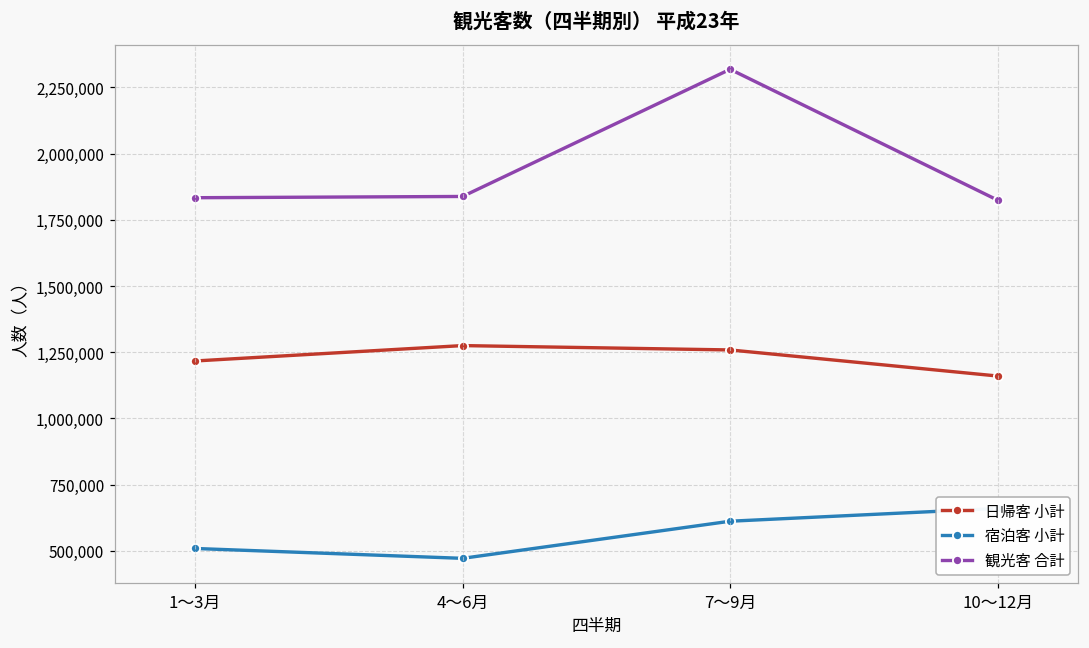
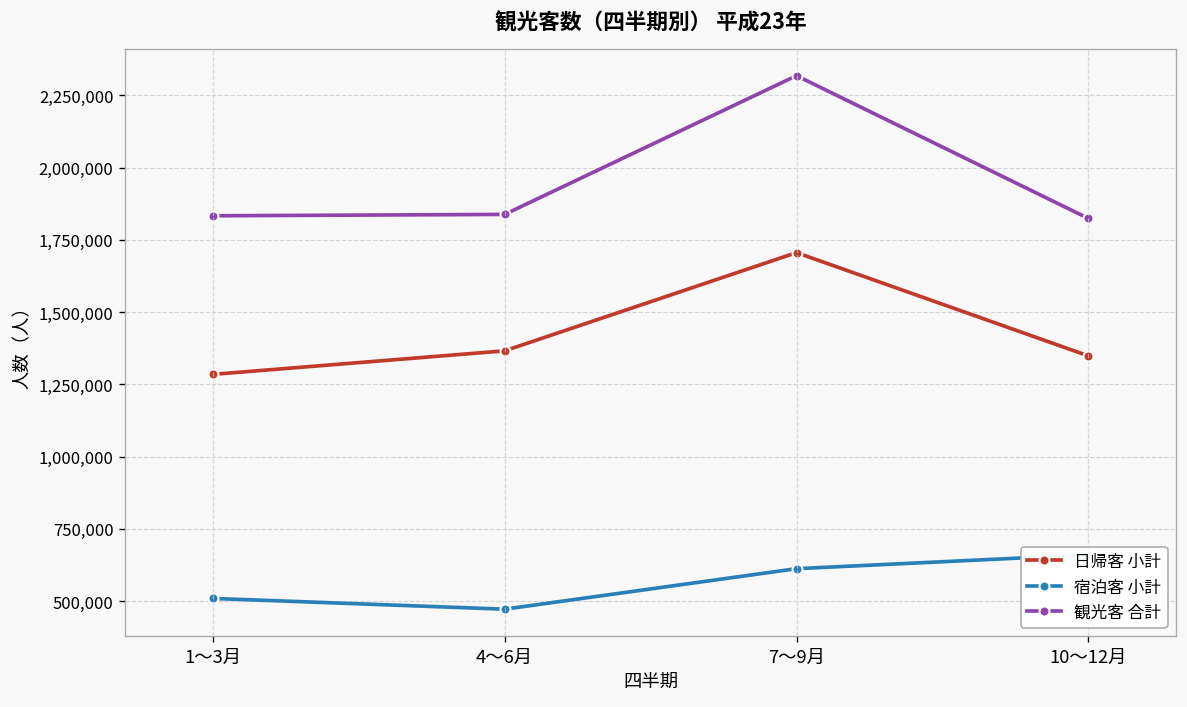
日帰客 小計, 1～3月: 1,220,000 -> 1,280,000
日帰客 小計, 4～6月: 1,280,000 -> 1,370,000
日帰客 小計, 7～9月: 1,260,000 -> 1,710,000
日帰客 小計, 10～12月: 1,160,000 -> 1,350,000
